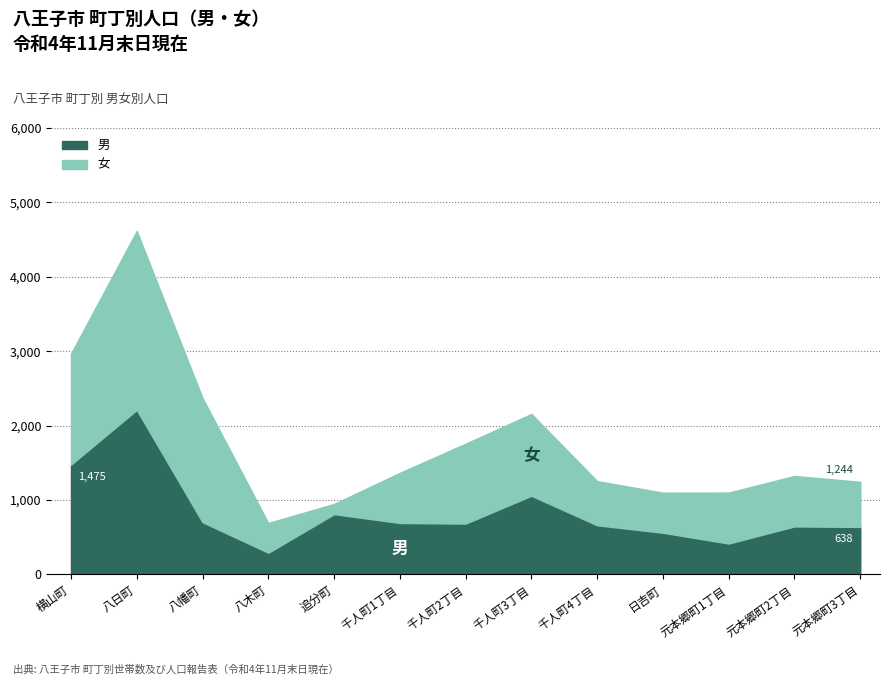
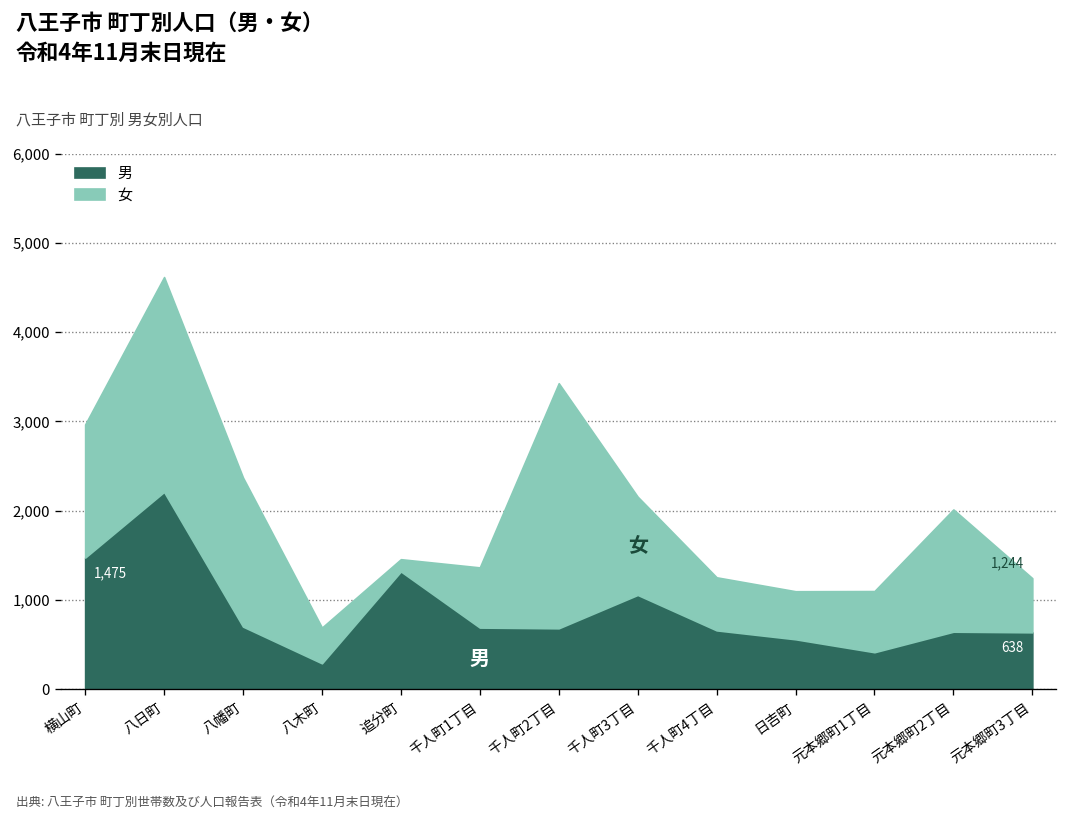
男, 追分町: 800 -> 1,300
女, 千人町2丁目: 1,100 -> 2,700
女, 元本郷町2丁目: 700 -> 1,400
